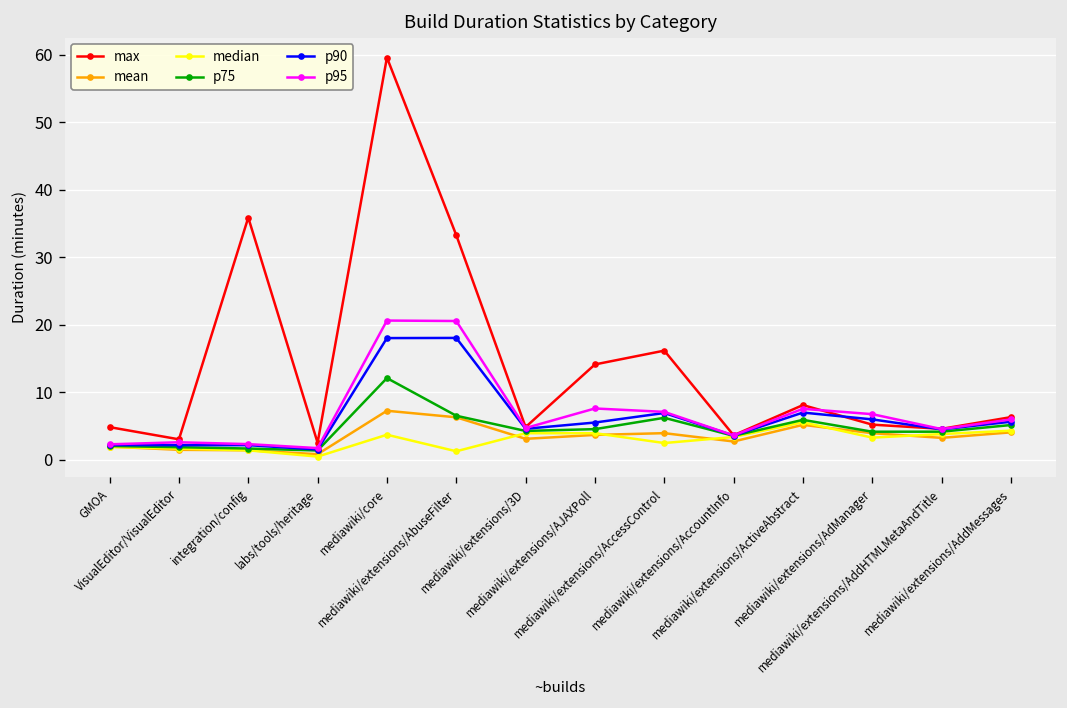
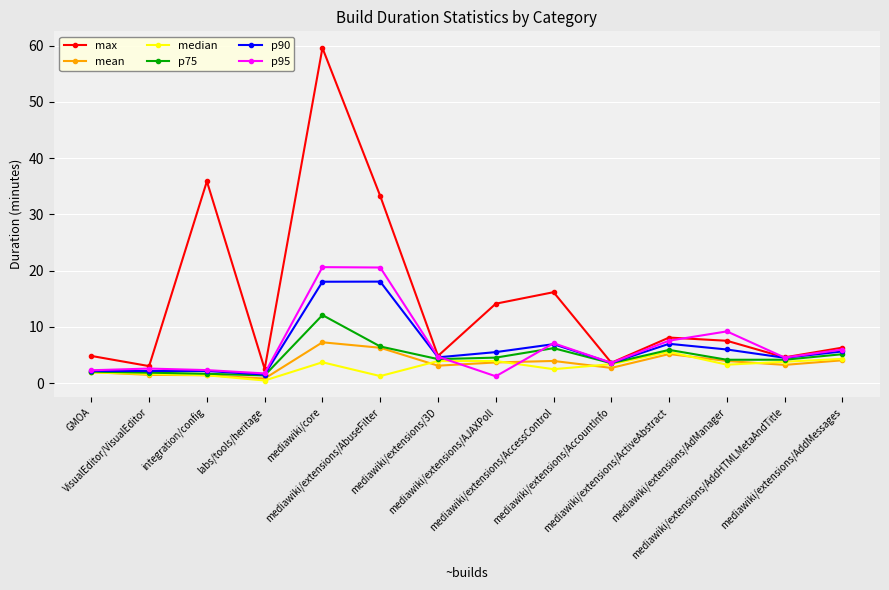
p95, mediawiki/extensions/AJAXPoll: 8 -> 1
max, mediawiki/extensions/AdManager: 5 -> 8
p95, mediawiki/extensions/AdManager: 7 -> 9
